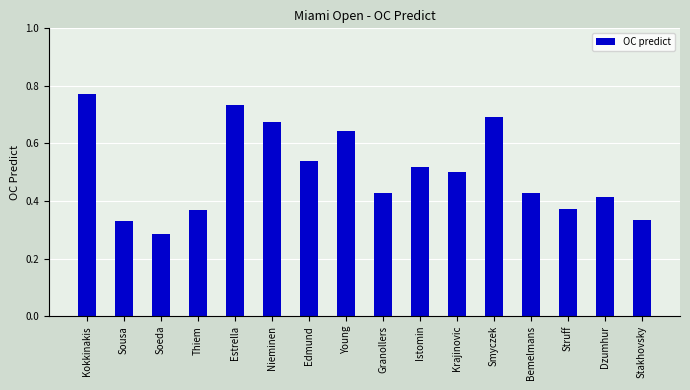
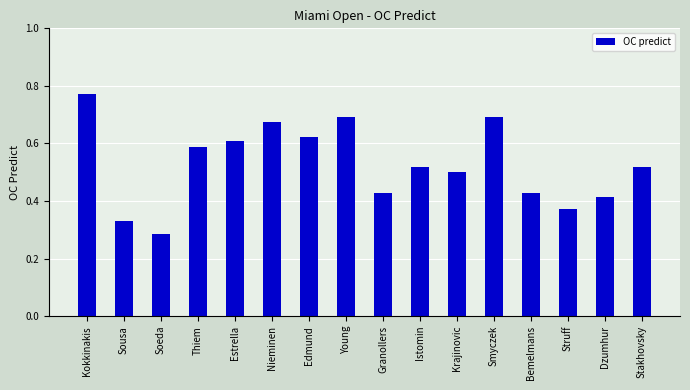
Thiem: 0.37 -> 0.59
Estrella: 0.74 -> 0.61
Edmund: 0.54 -> 0.62
Young: 0.64 -> 0.69
Stakhovsky: 0.33 -> 0.52
